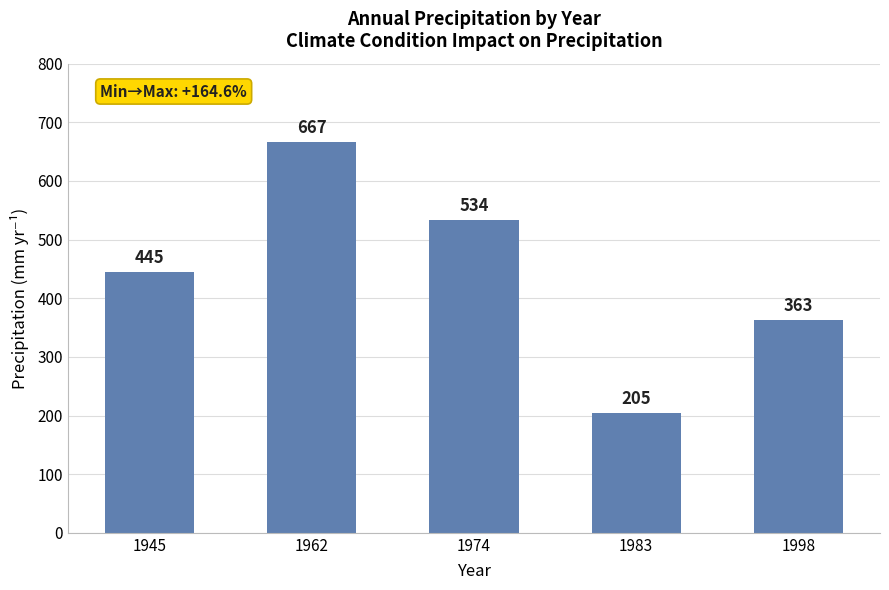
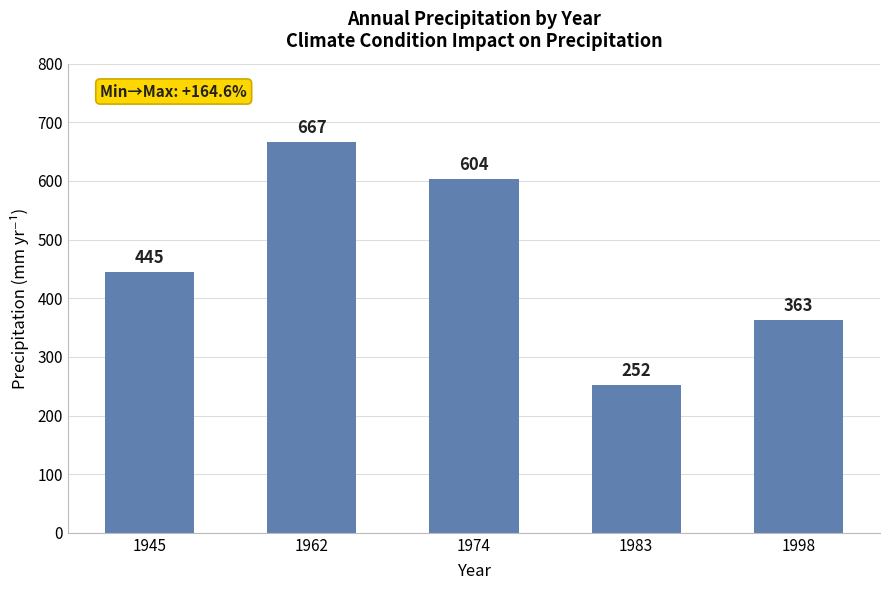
1974: 534 -> 604
1983: 205 -> 252
